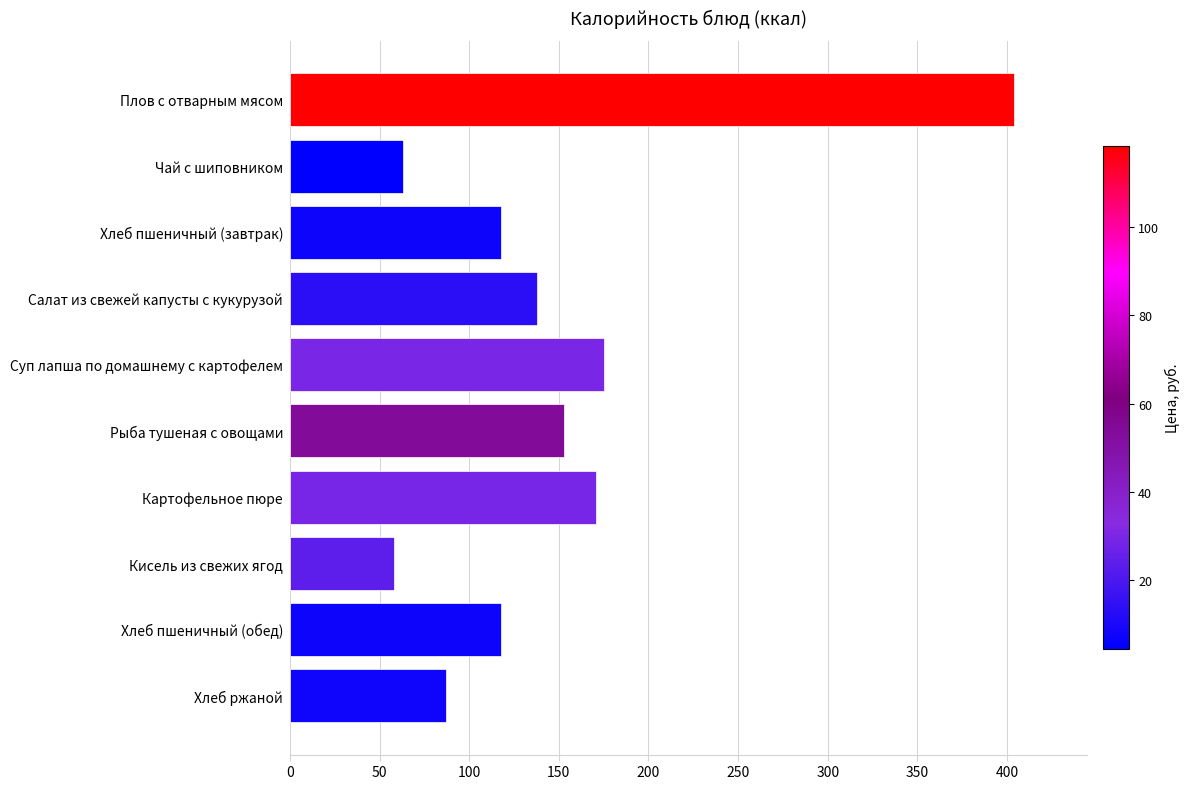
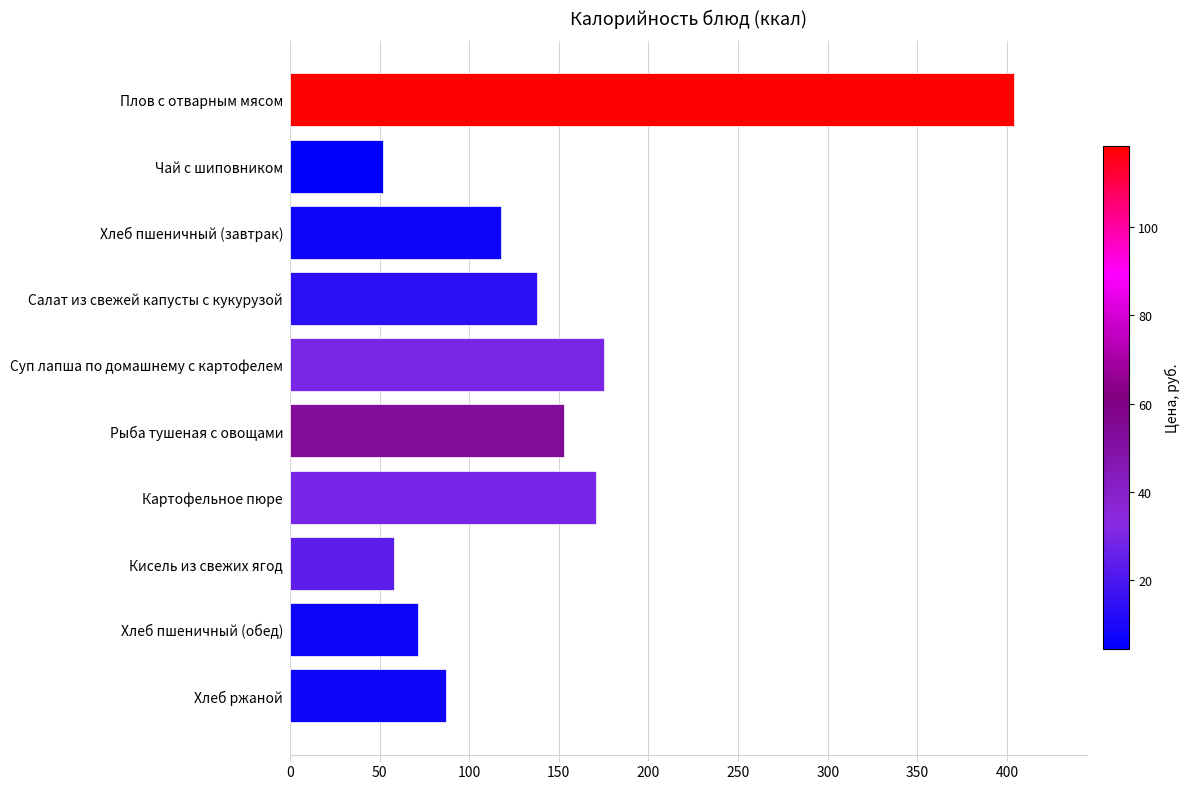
Чай с шиповником: 63 -> 52
Хлеб пшеничный (обед): 118 -> 72
